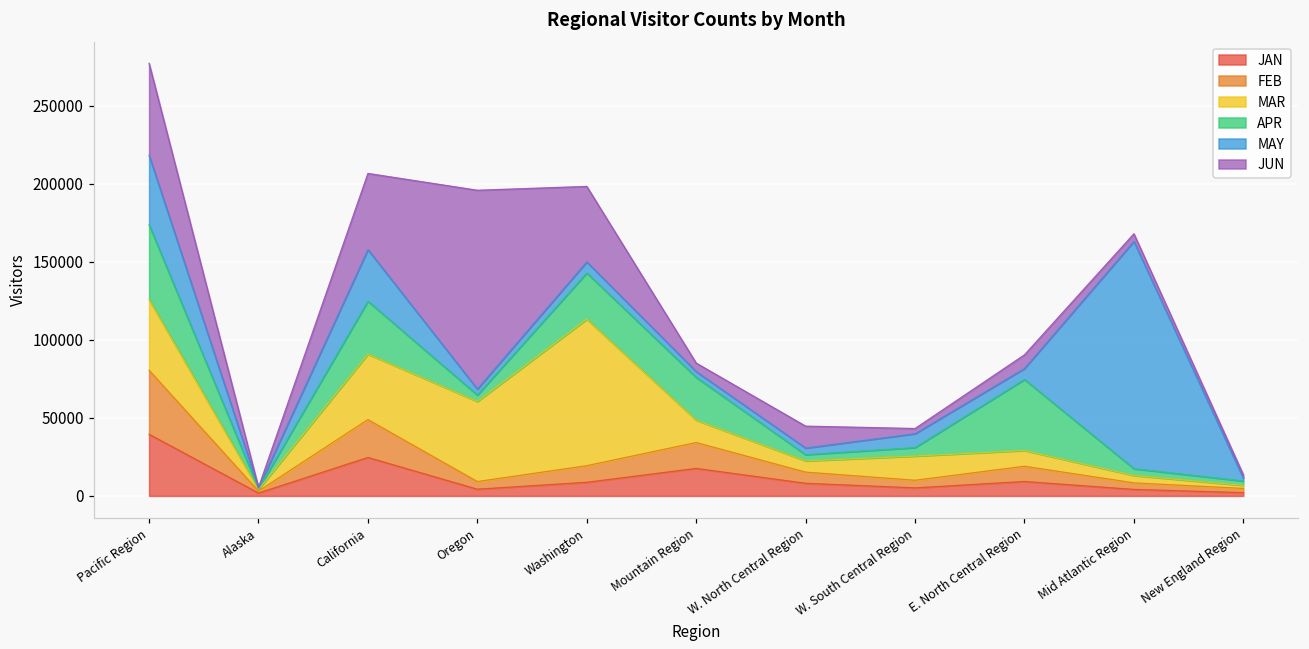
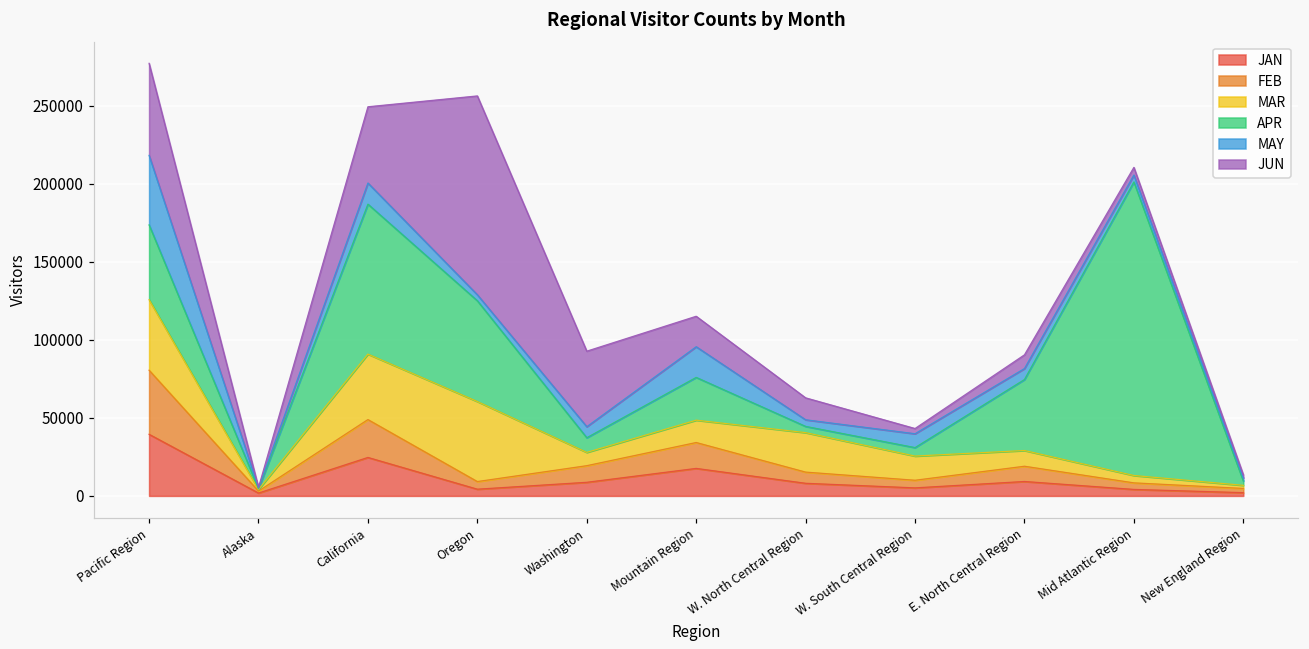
APR, California: 34000 -> 96000
MAY, California: 33000 -> 14000
APR, Oregon: 4000 -> 65000
MAR, Washington: 94000 -> 9000
APR, Washington: 30000 -> 9000
MAY, Mountain Region: 4000 -> 20000
JUN, Mountain Region: 5000 -> 20000
MAR, W. North Central Region: 7000 -> 25000
APR, Mid Atlantic Region: 4000 -> 188000
MAY, Mid Atlantic Region: 146000 -> 4000
